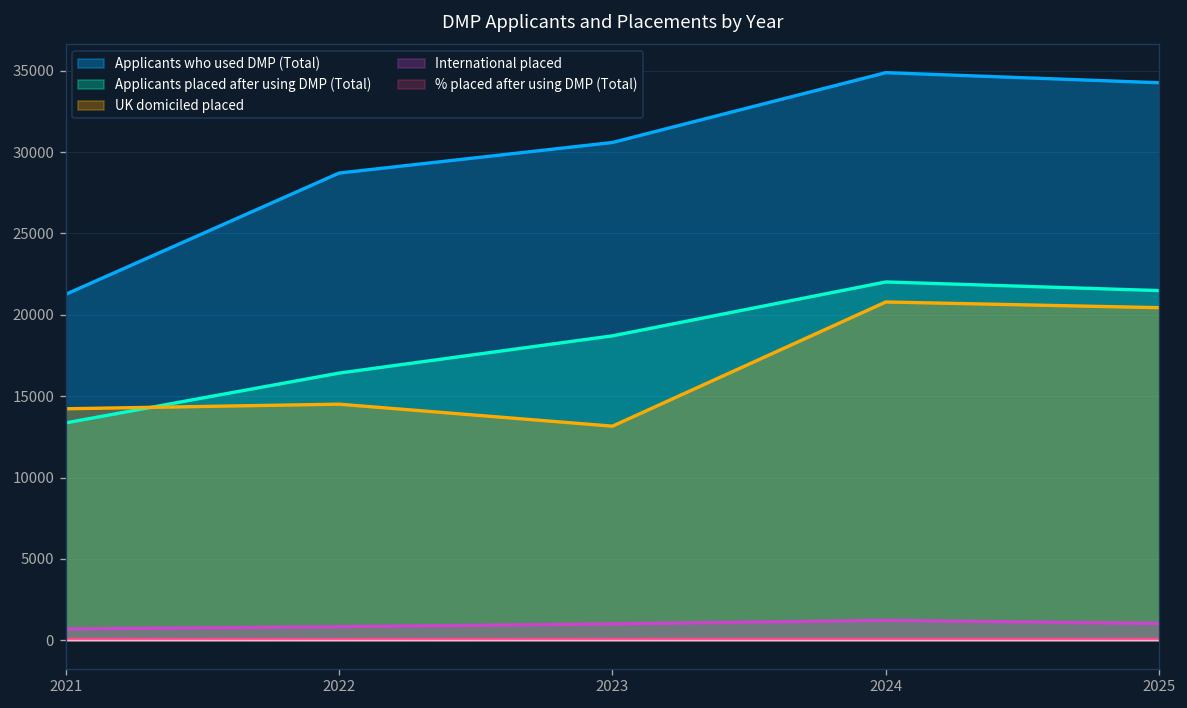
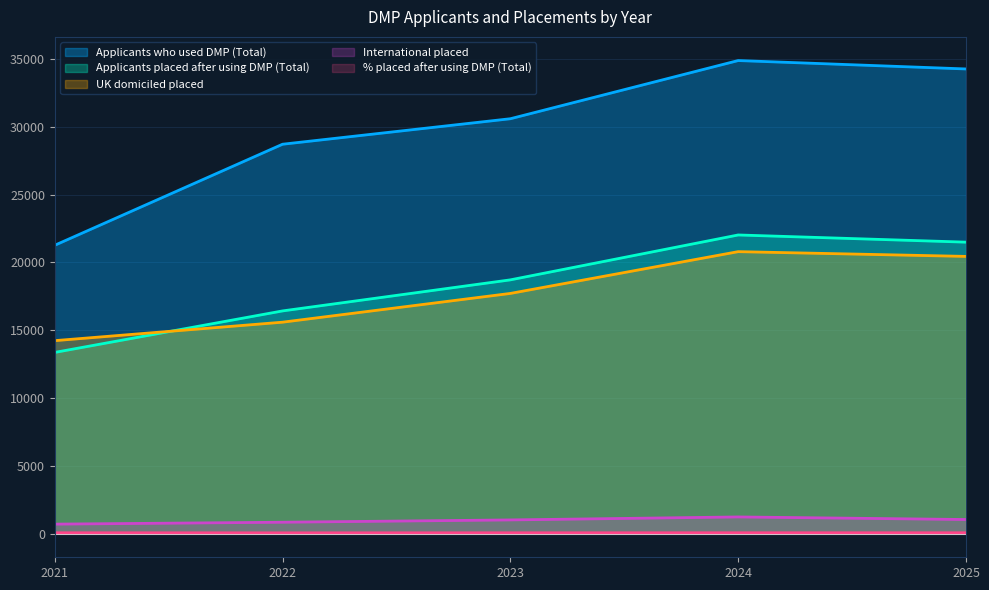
UK domiciled placed, 2022: 14500 -> 15600
UK domiciled placed, 2023: 13200 -> 17700
